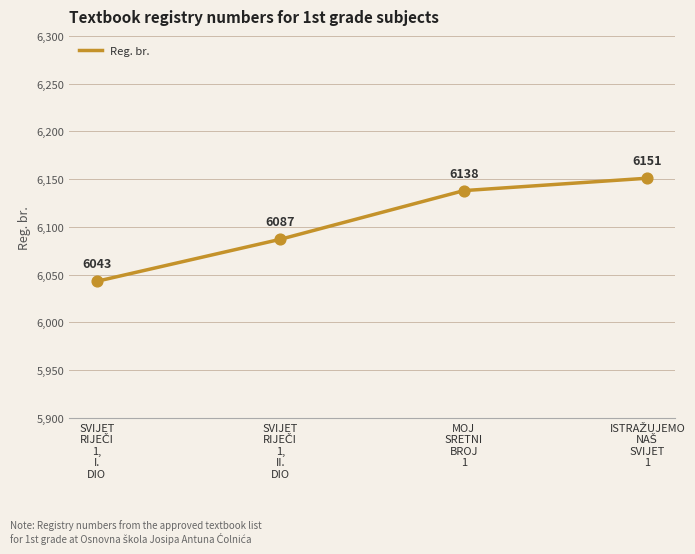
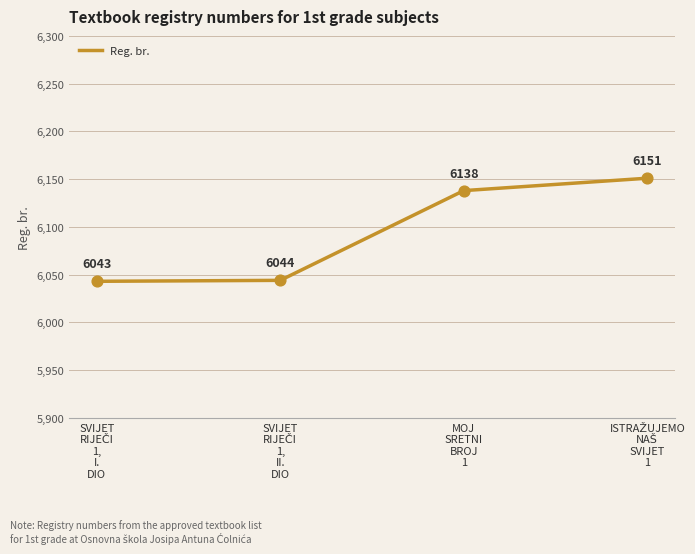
SVIJET RIJEČI 1, II. DIO: 6087 -> 6044
